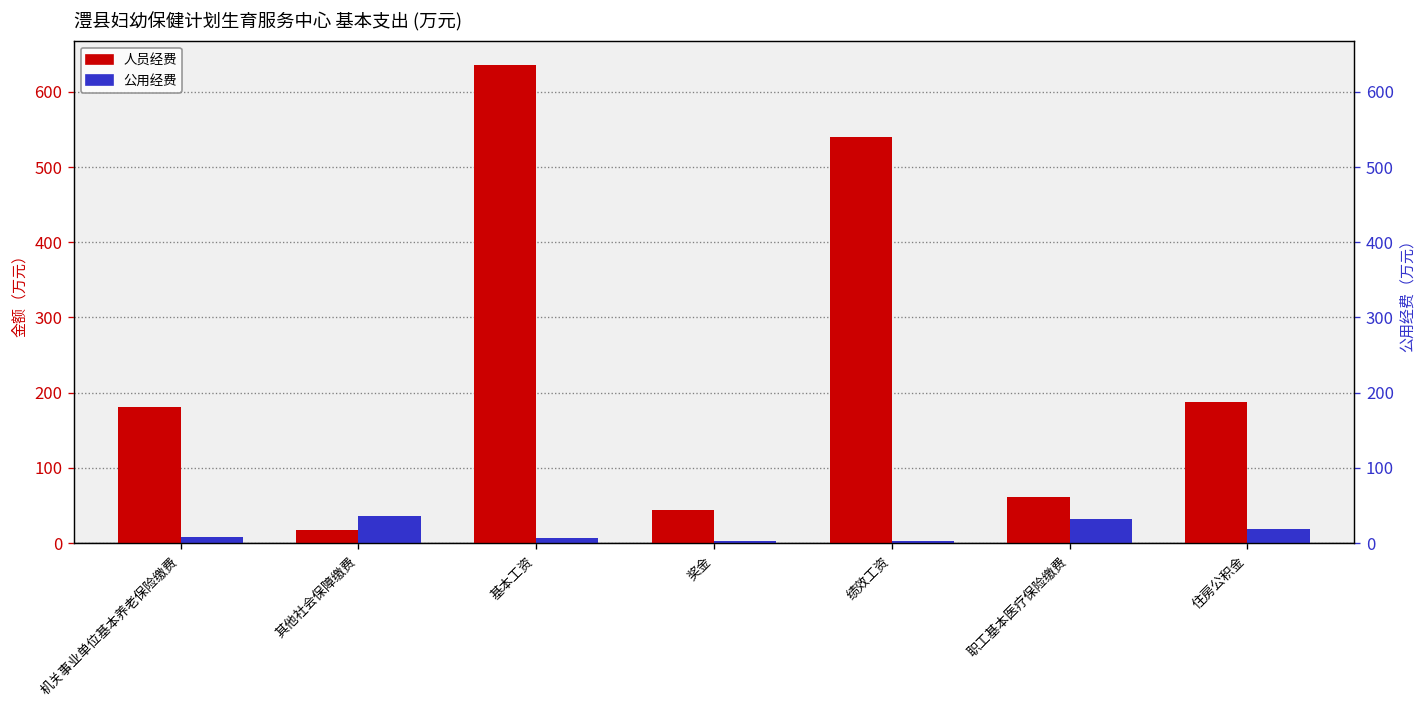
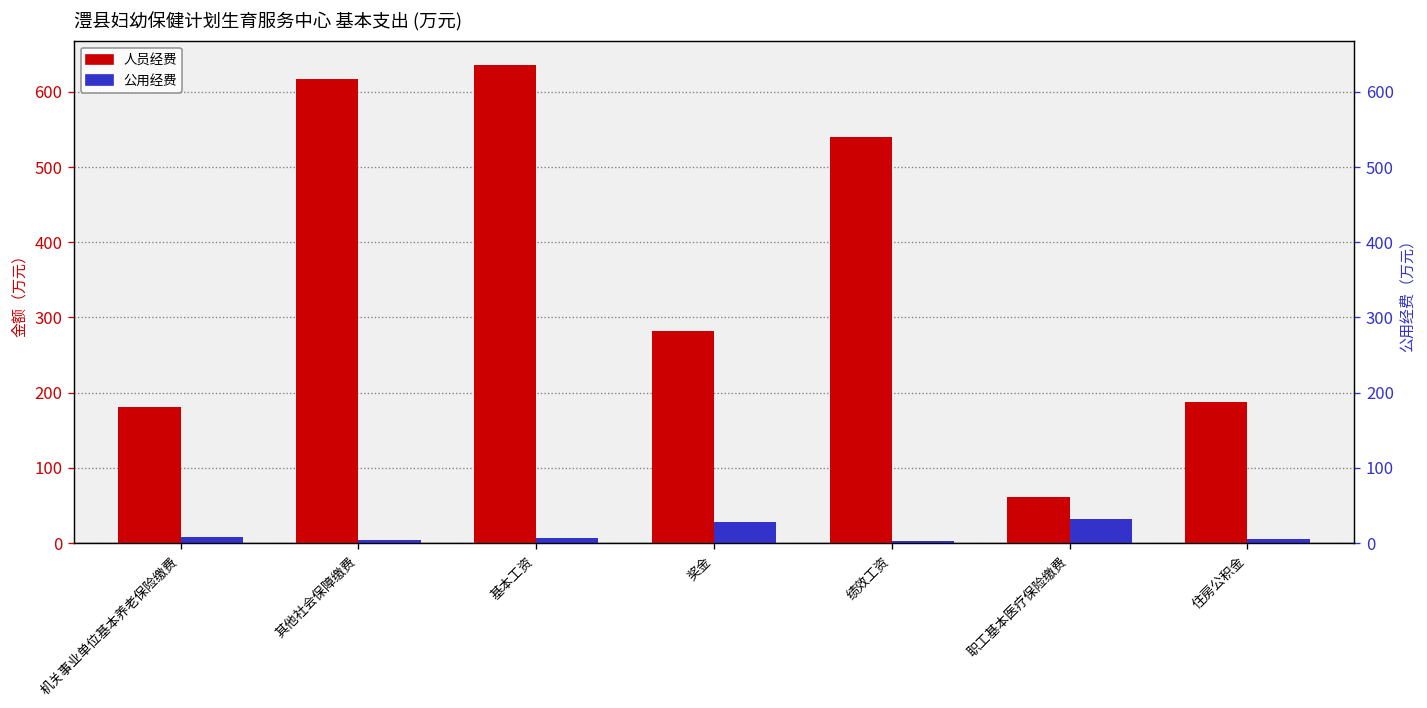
人员经费, 其他社会保障缴费: 20 -> 620
公用经费, 其他社会保障缴费: 40 -> 0
人员经费, 奖金: 40 -> 280
公用经费, 奖金: 0 -> 30
公用经费, 住房公积金: 20 -> 10
